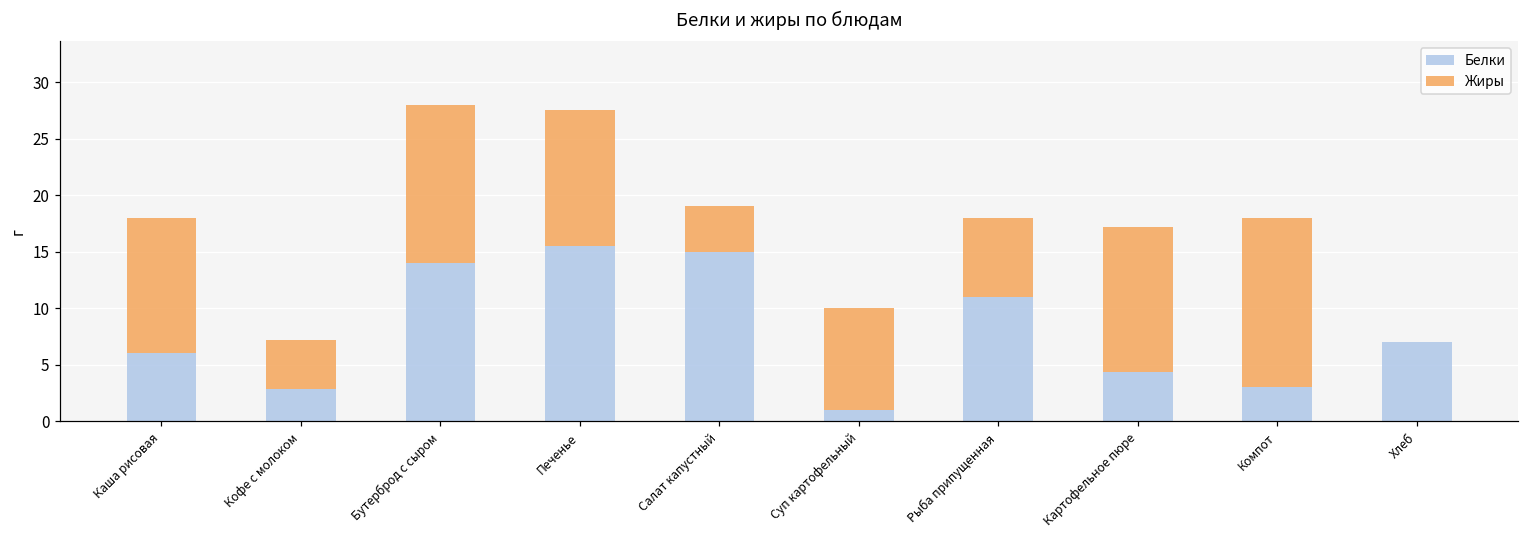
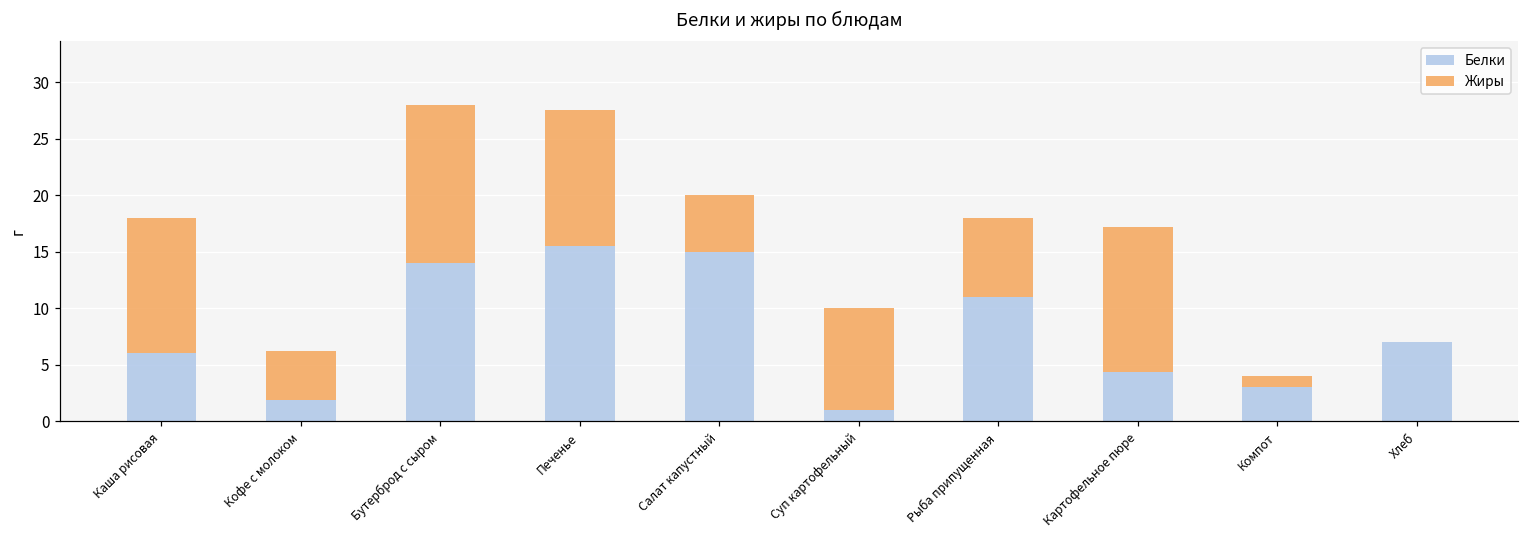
Белки, Кофе с молоком: 2.9 -> 1.9
Жиры, Салат капустный: 4 -> 5
Жиры, Компот: 15 -> 1
